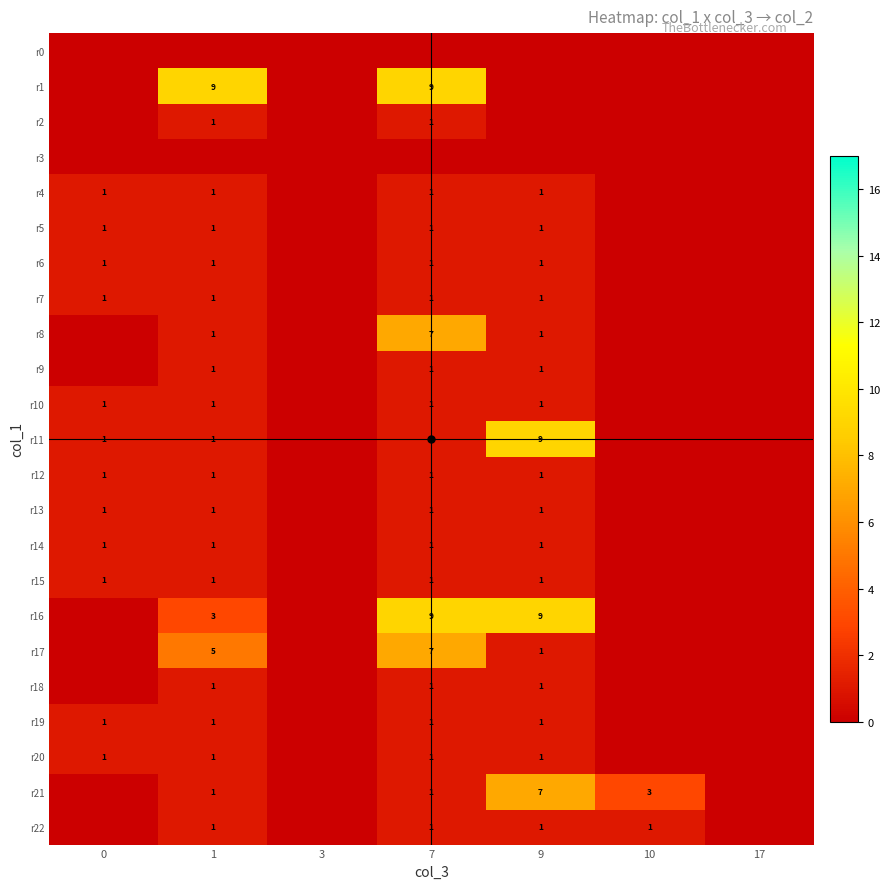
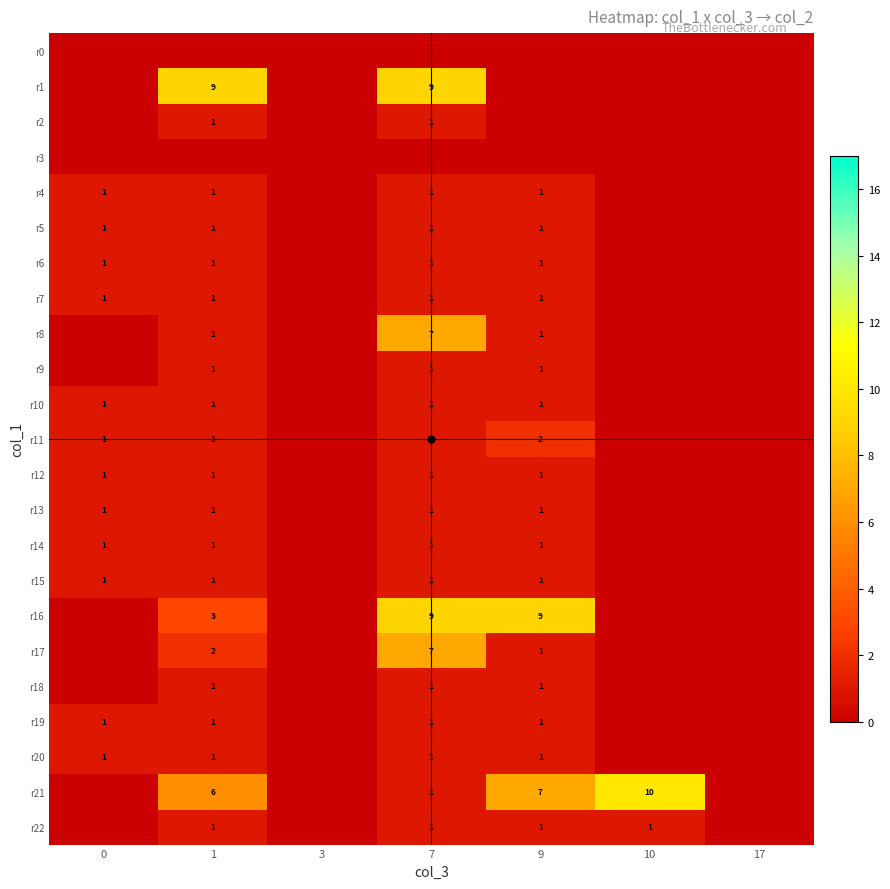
r11, 9: 9 -> 2
r17, 1: 5 -> 2
r21, 1: 1 -> 6
r21, 10: 3 -> 10
